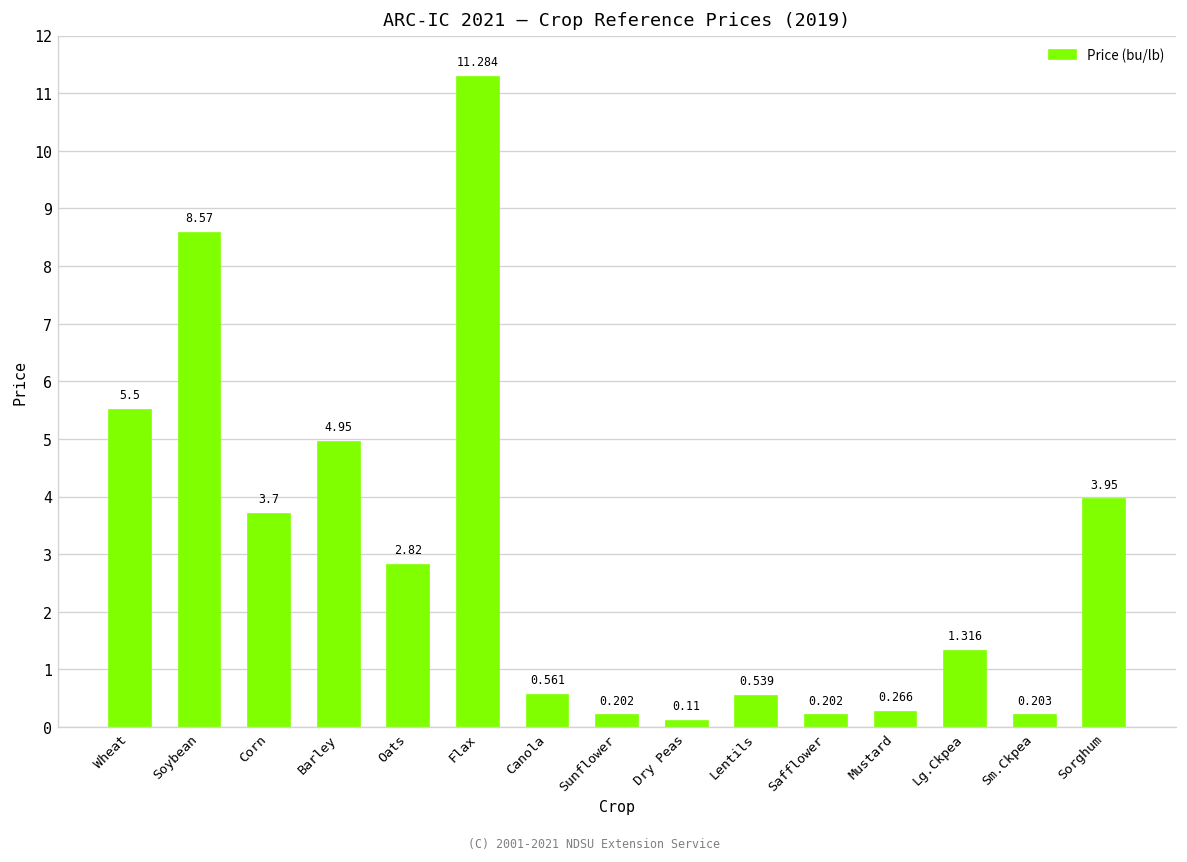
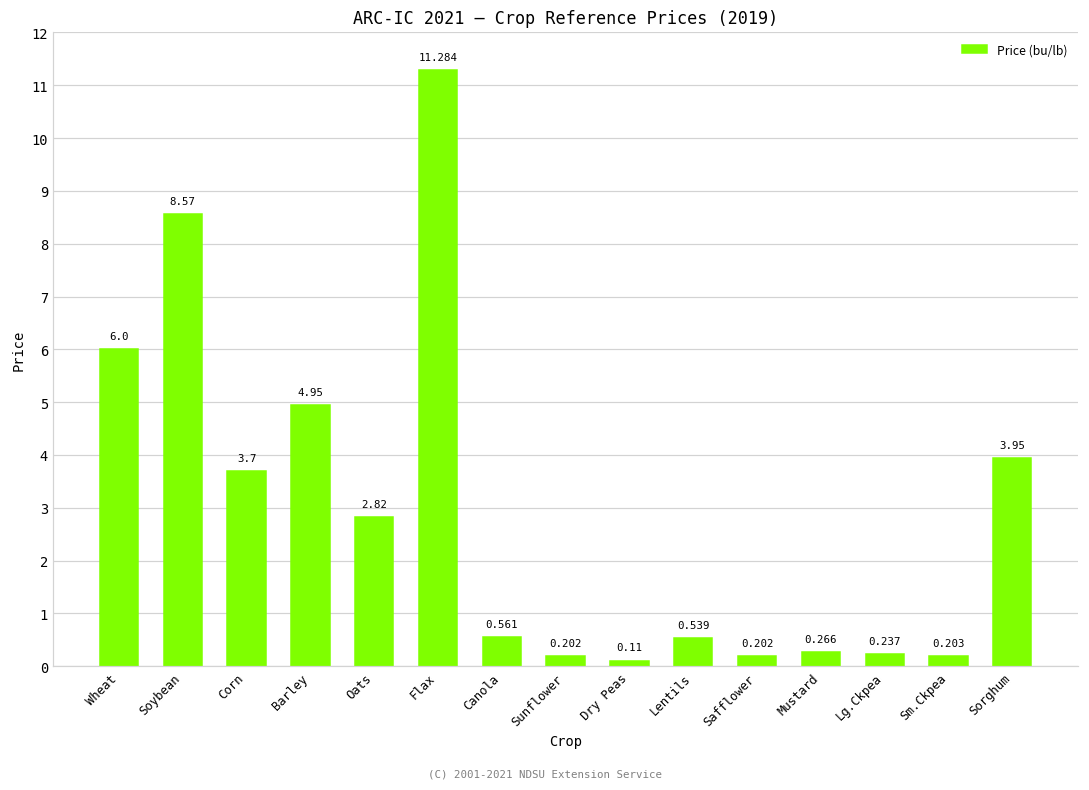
Wheat: 5.5 -> 6.0
Lg.Ckpea: 1.316 -> 0.237
